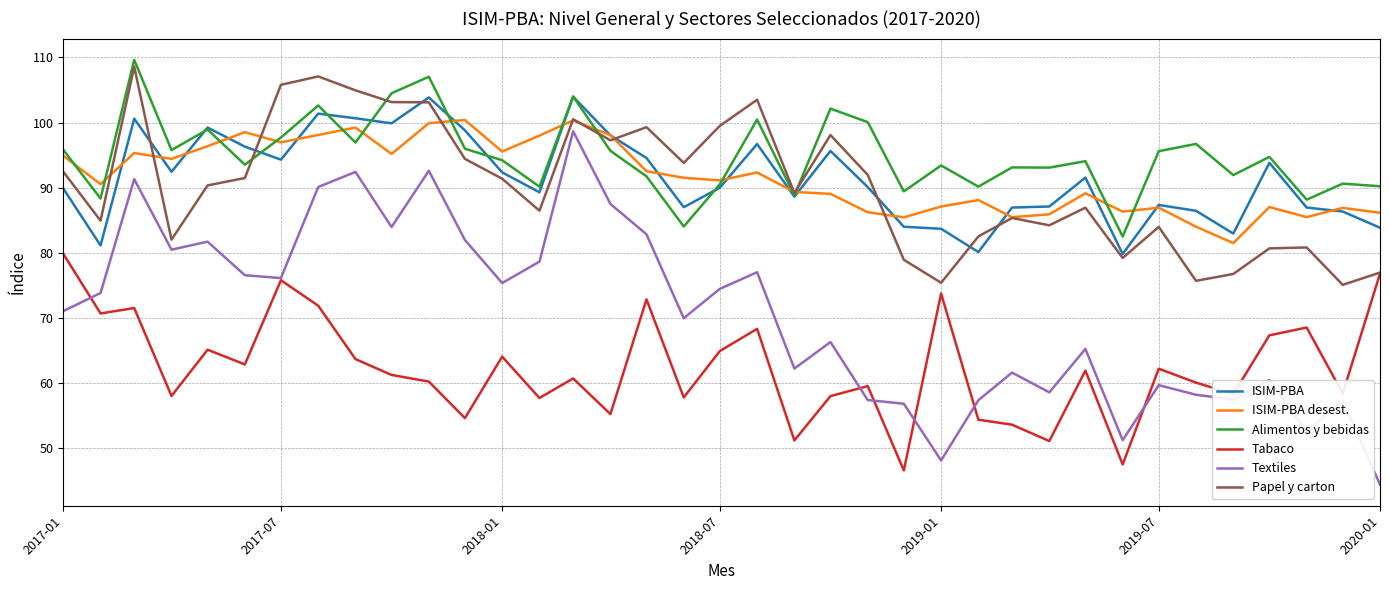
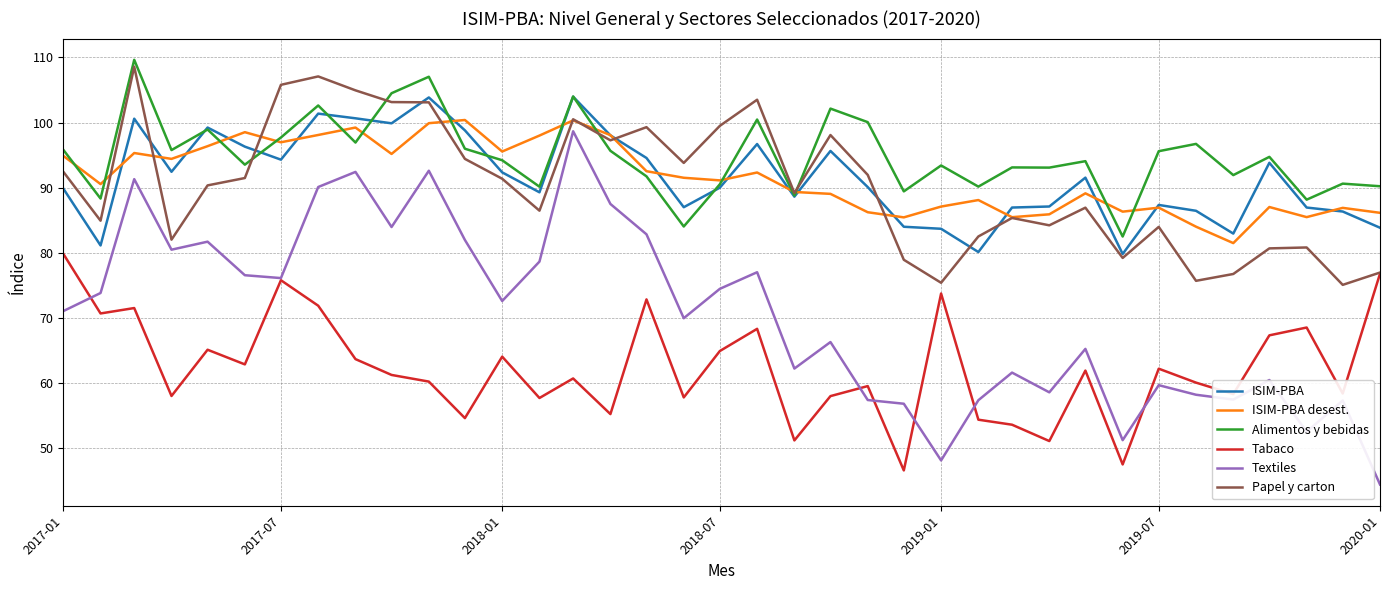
Textiles, 2018-01: 75 -> 73
